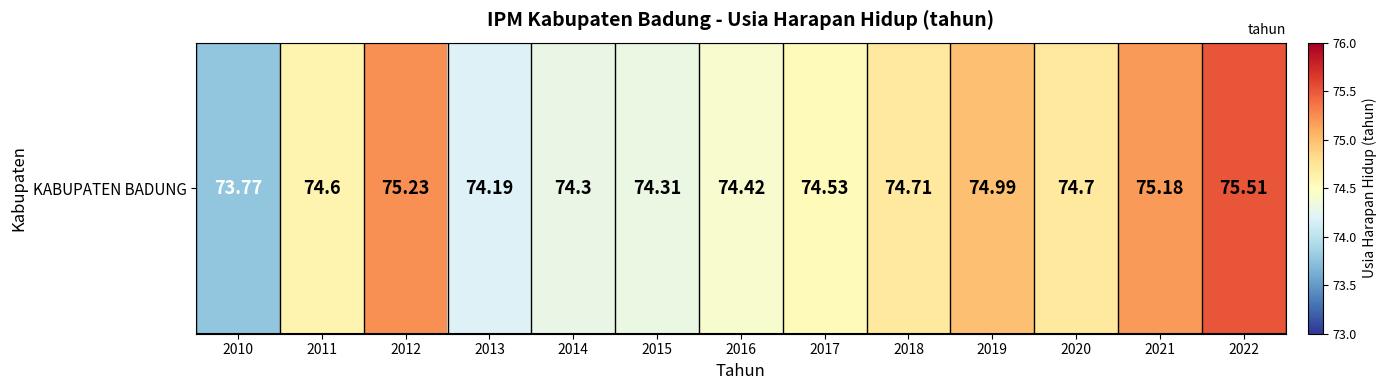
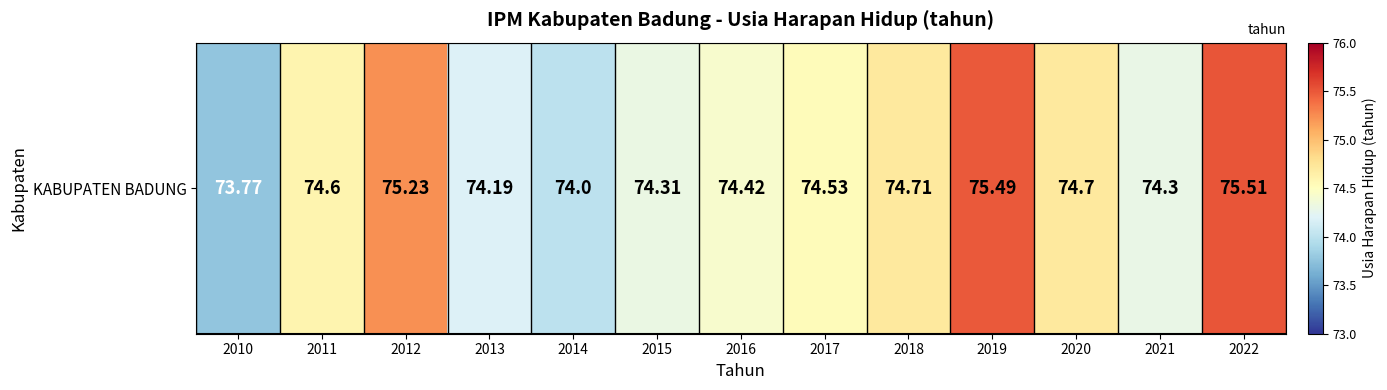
KABUPATEN BADUNG, 2014: 74.3 -> 74.0
KABUPATEN BADUNG, 2019: 74.99 -> 75.49
KABUPATEN BADUNG, 2021: 75.18 -> 74.3
